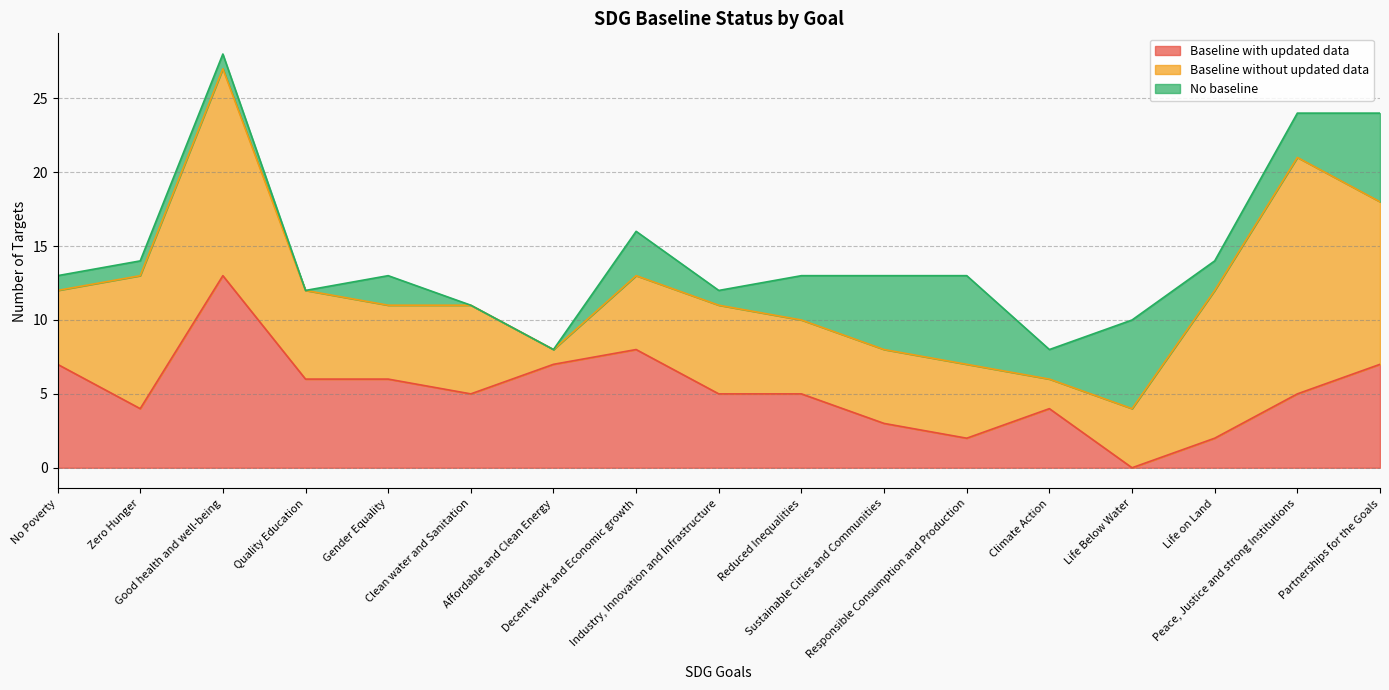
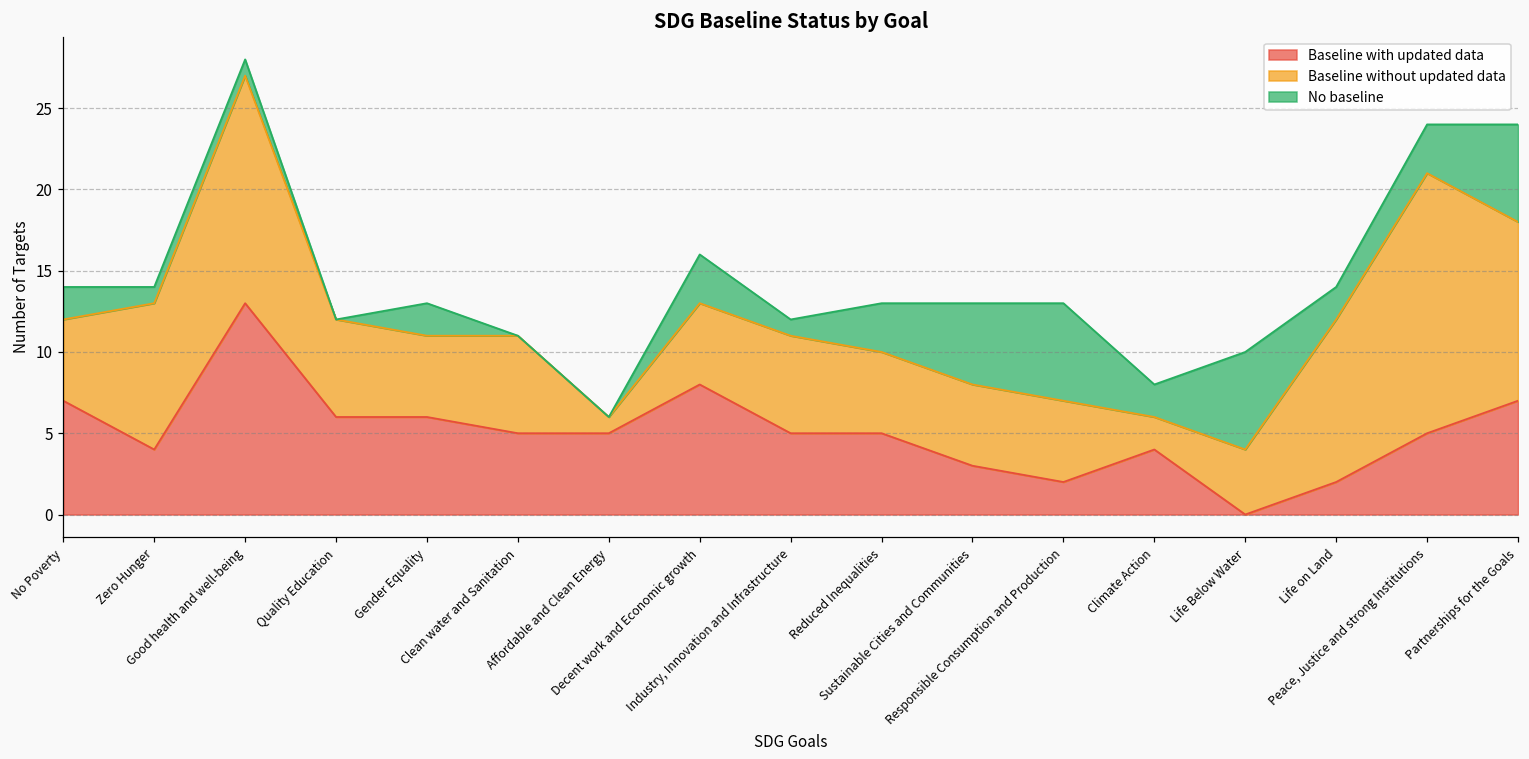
No baseline, No Poverty: 1 -> 2
Baseline with updated data, Affordable and Clean Energy: 7 -> 5
